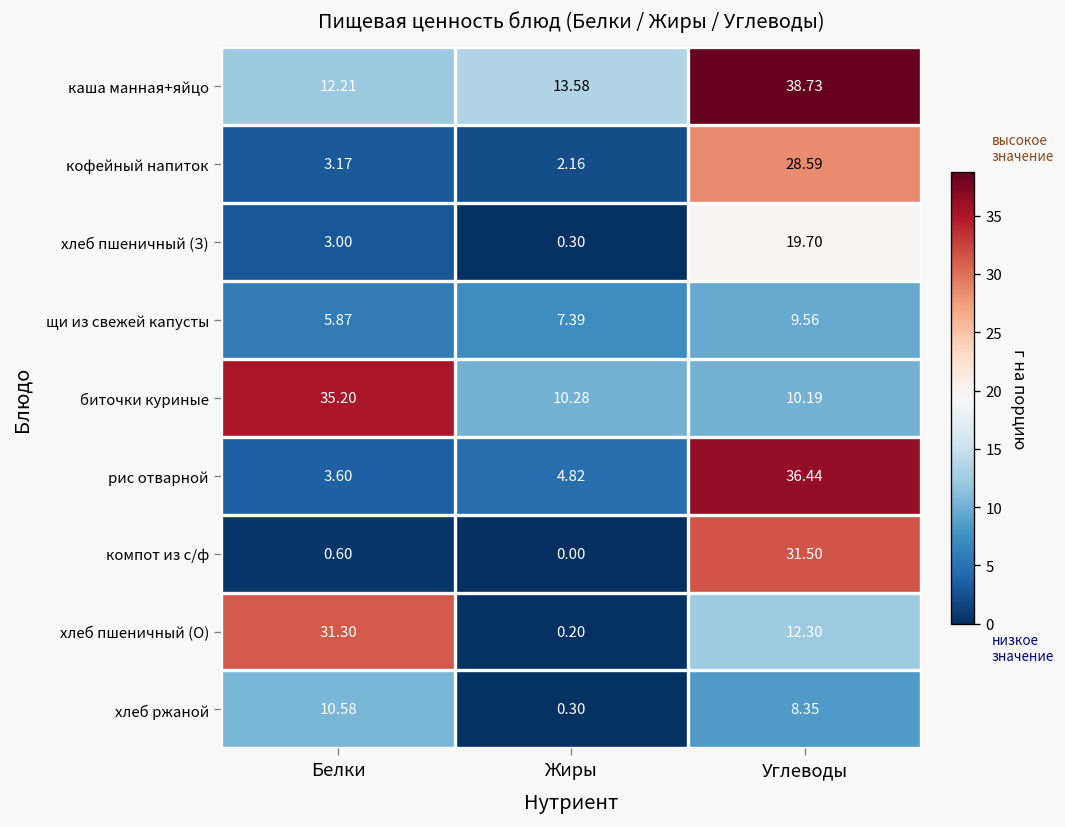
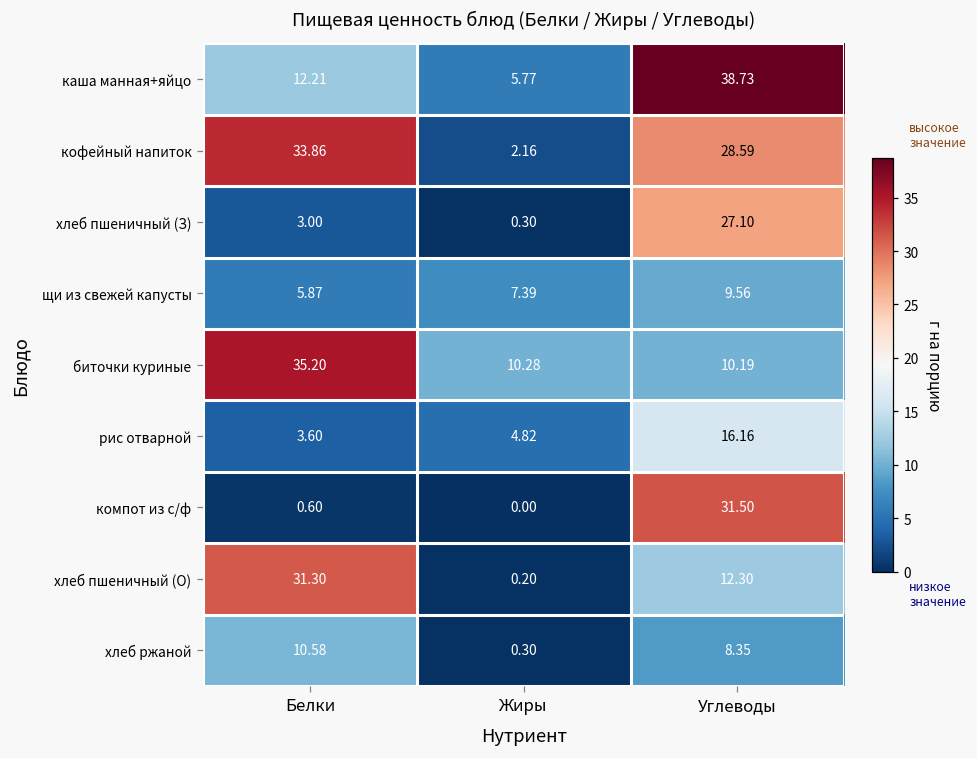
каша манная+яйцо, Жиры: 13.58 -> 5.77
кофейный напиток, Белки: 3.17 -> 33.86
хлеб пшеничный (З), Углеводы: 19.70 -> 27.10
рис отварной, Углеводы: 36.44 -> 16.16
